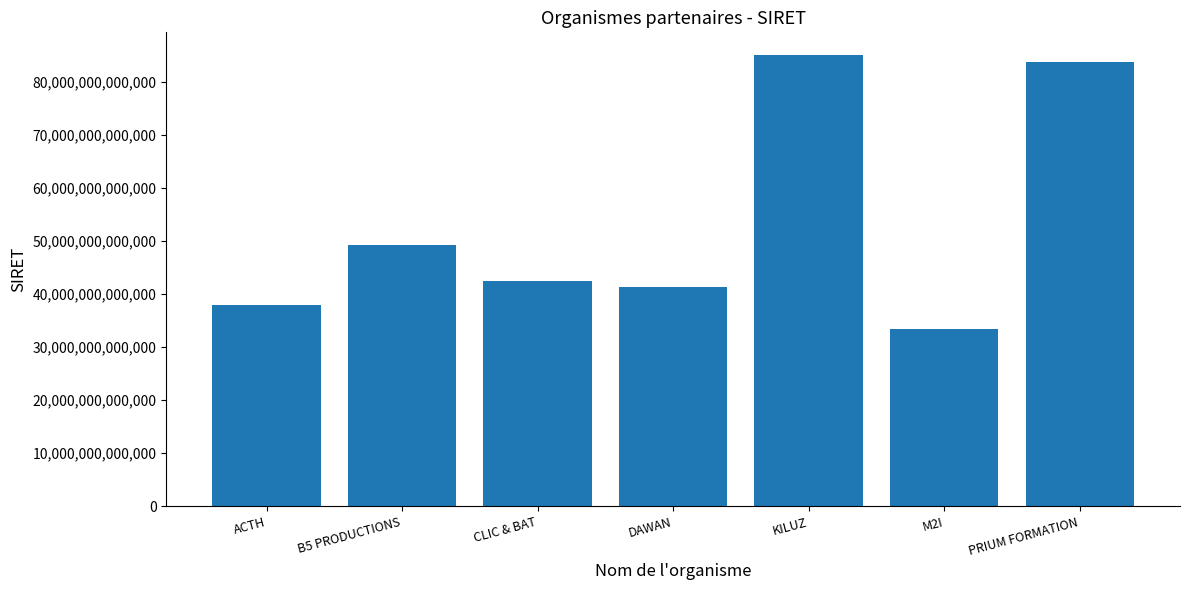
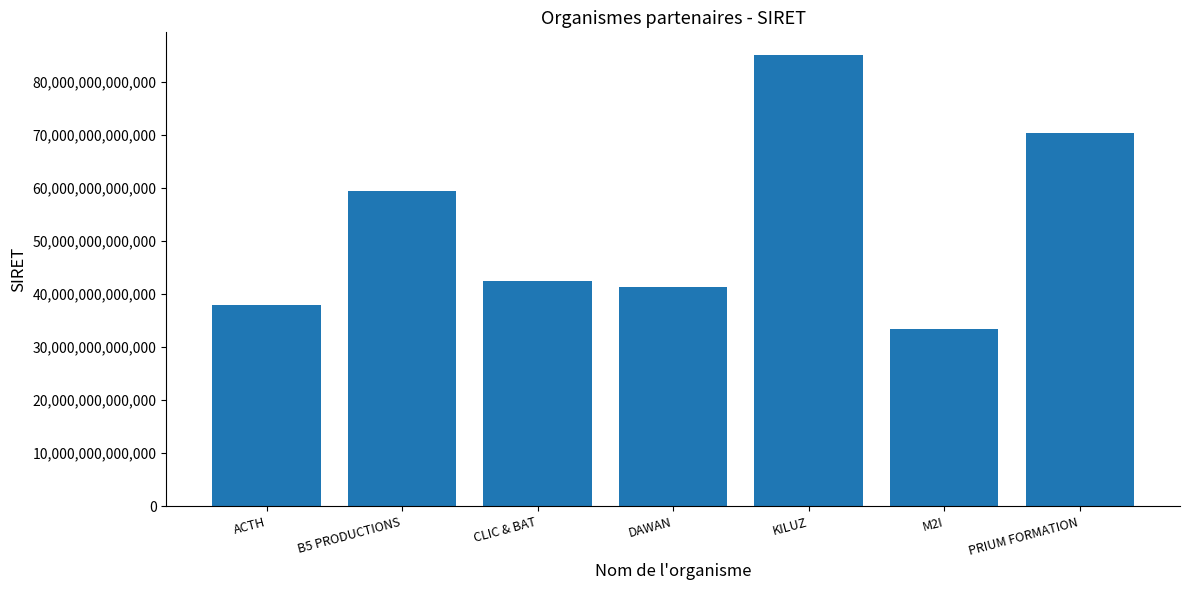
B5 PRODUCTIONS: 49,000,000,000,000 -> 59,000,000,000,000
PRIUM FORMATION: 84,000,000,000,000 -> 70,000,000,000,000
